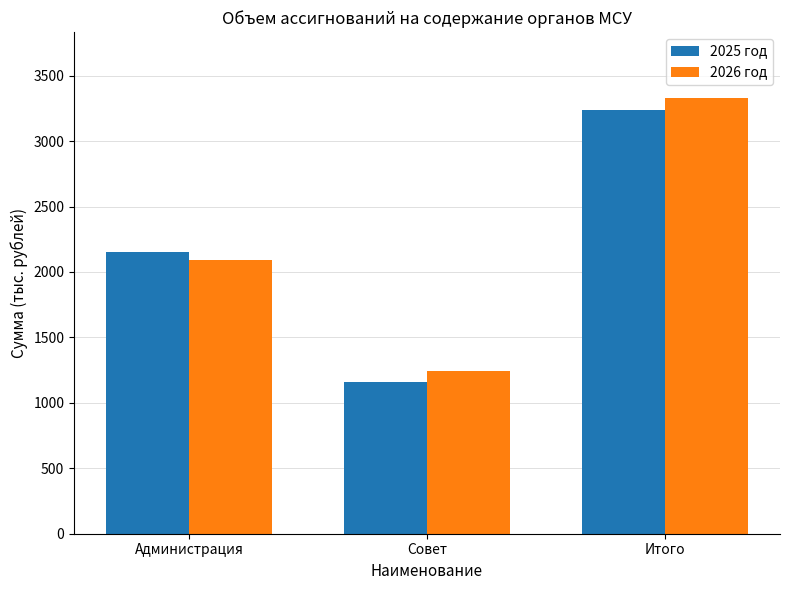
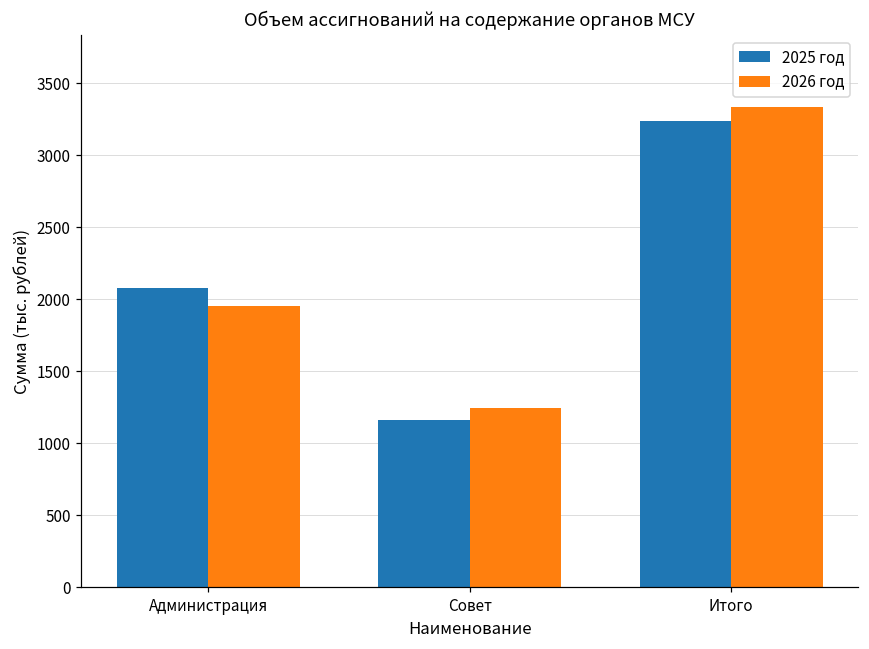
2025 год, Администрация: 2150 -> 2080
2026 год, Администрация: 2090 -> 1950
